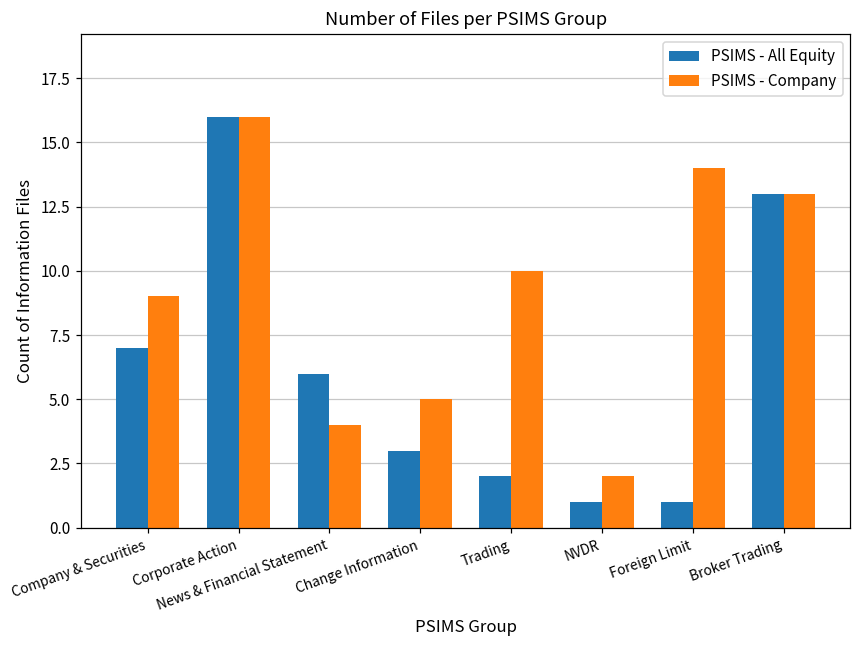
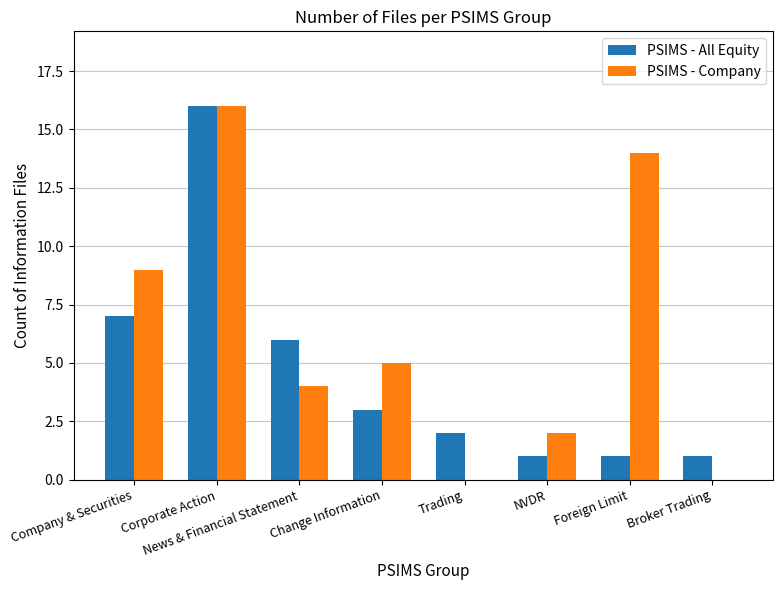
PSIMS - Company, Trading: 10 -> 0
PSIMS - All Equity, Broker Trading: 13 -> 1
PSIMS - Company, Broker Trading: 13 -> 0
